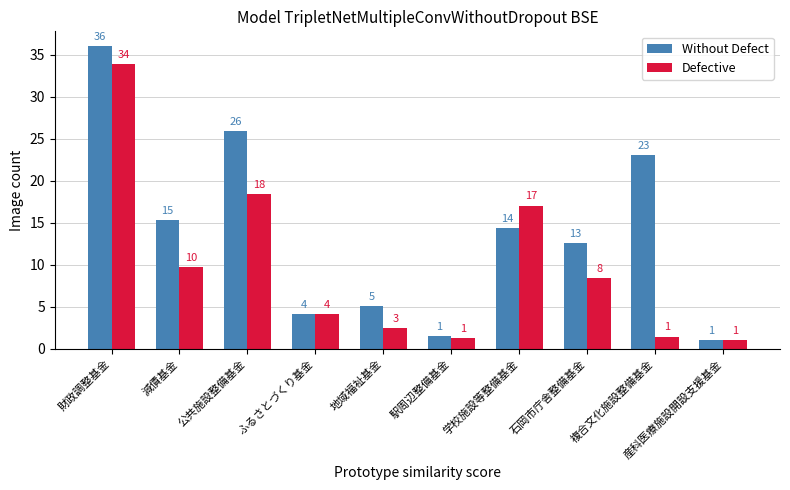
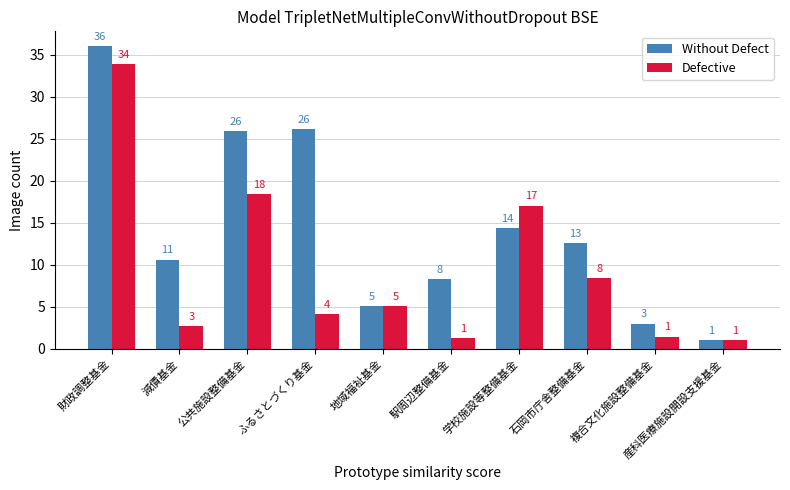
Without Defect, 減債基金: 15 -> 11
Defective, 減債基金: 10 -> 3
Without Defect, ふるさとづくり基金: 4 -> 26
Defective, 地域福祉基金: 3 -> 5
Without Defect, 駅周辺整備基金: 1 -> 8
Without Defect, 複合文化施設整備基金: 23 -> 3
